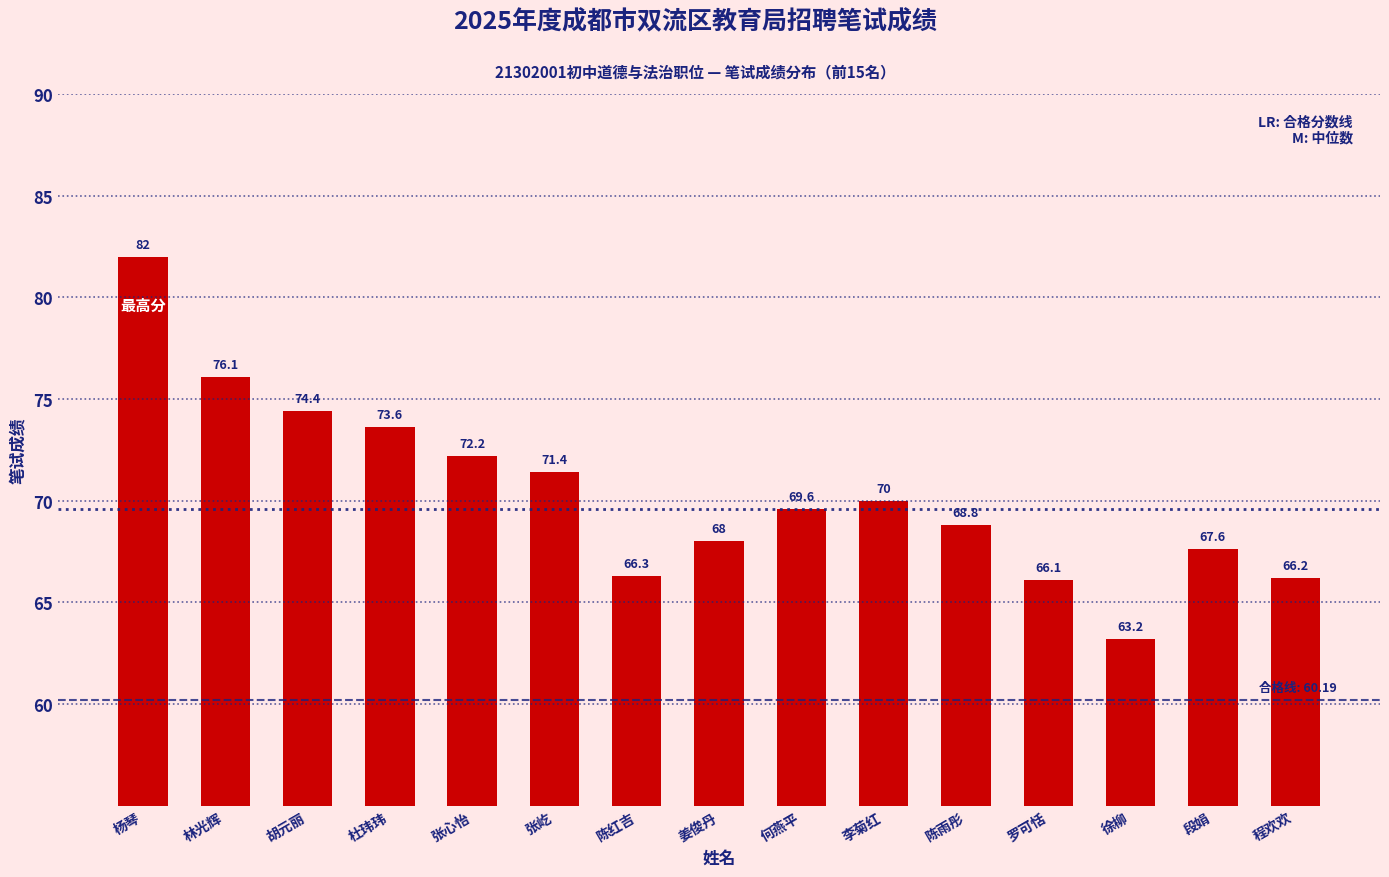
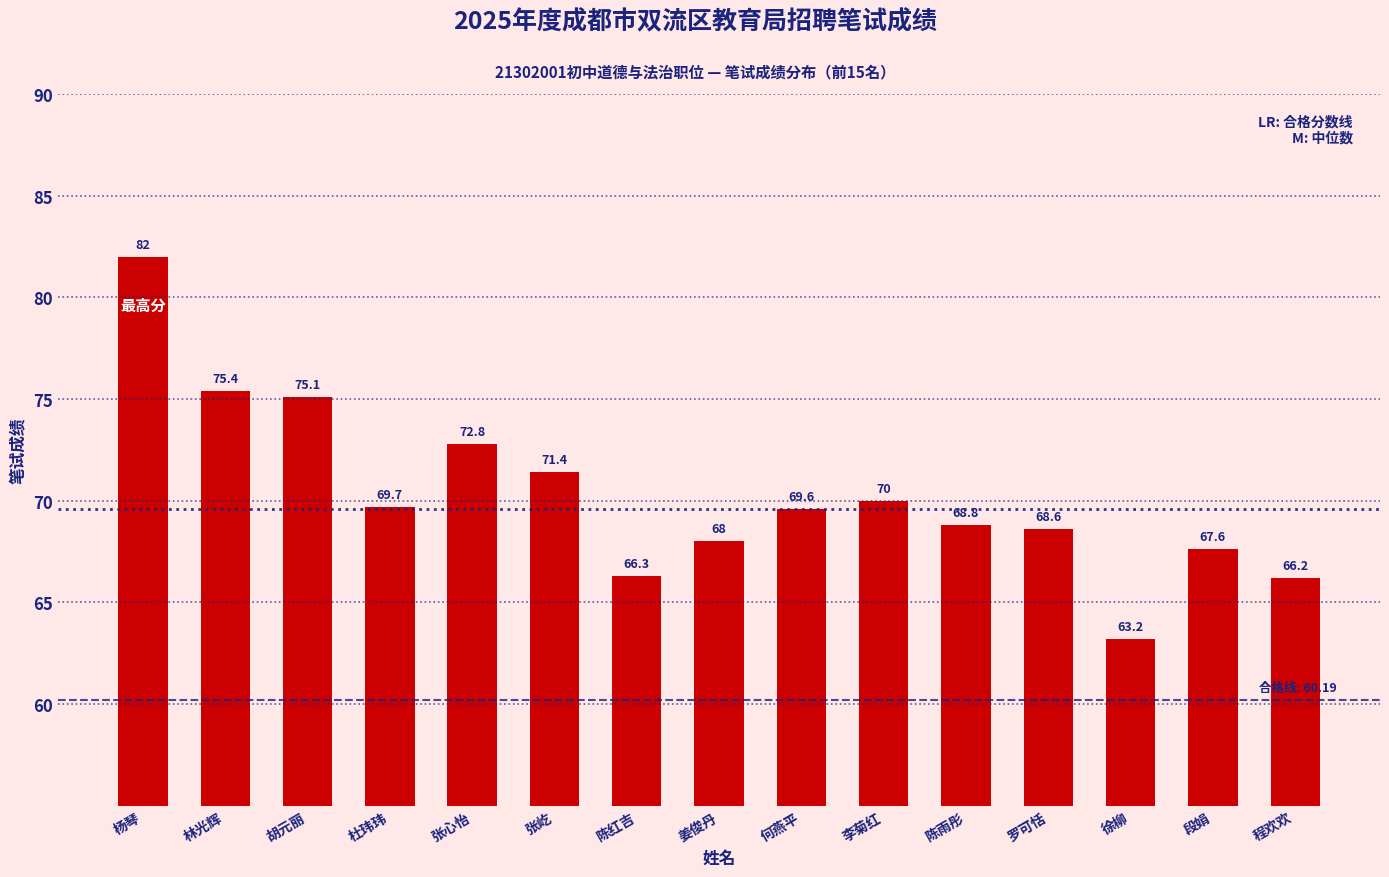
林光辉: 76.1 -> 75.4
胡元丽: 74.4 -> 75.1
杜玮玮: 73.6 -> 69.7
张心怡: 72.2 -> 72.8
罗可恬: 66.1 -> 68.6
